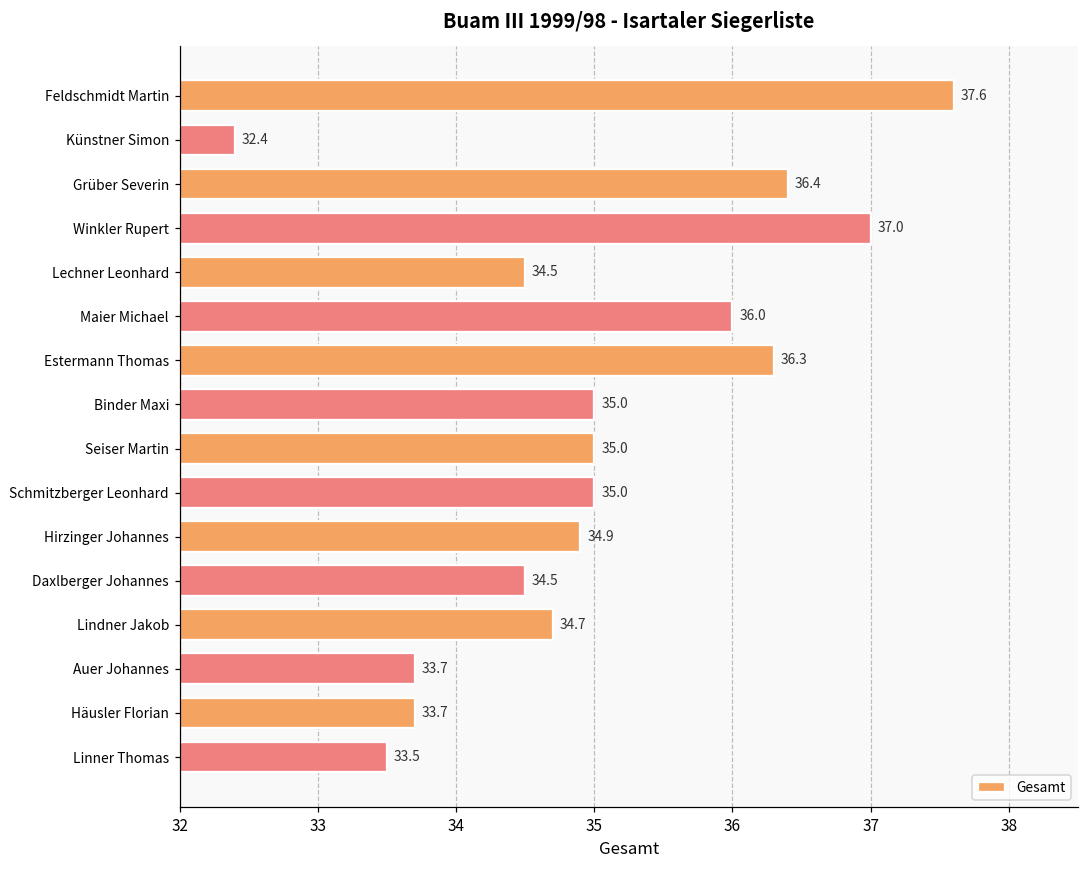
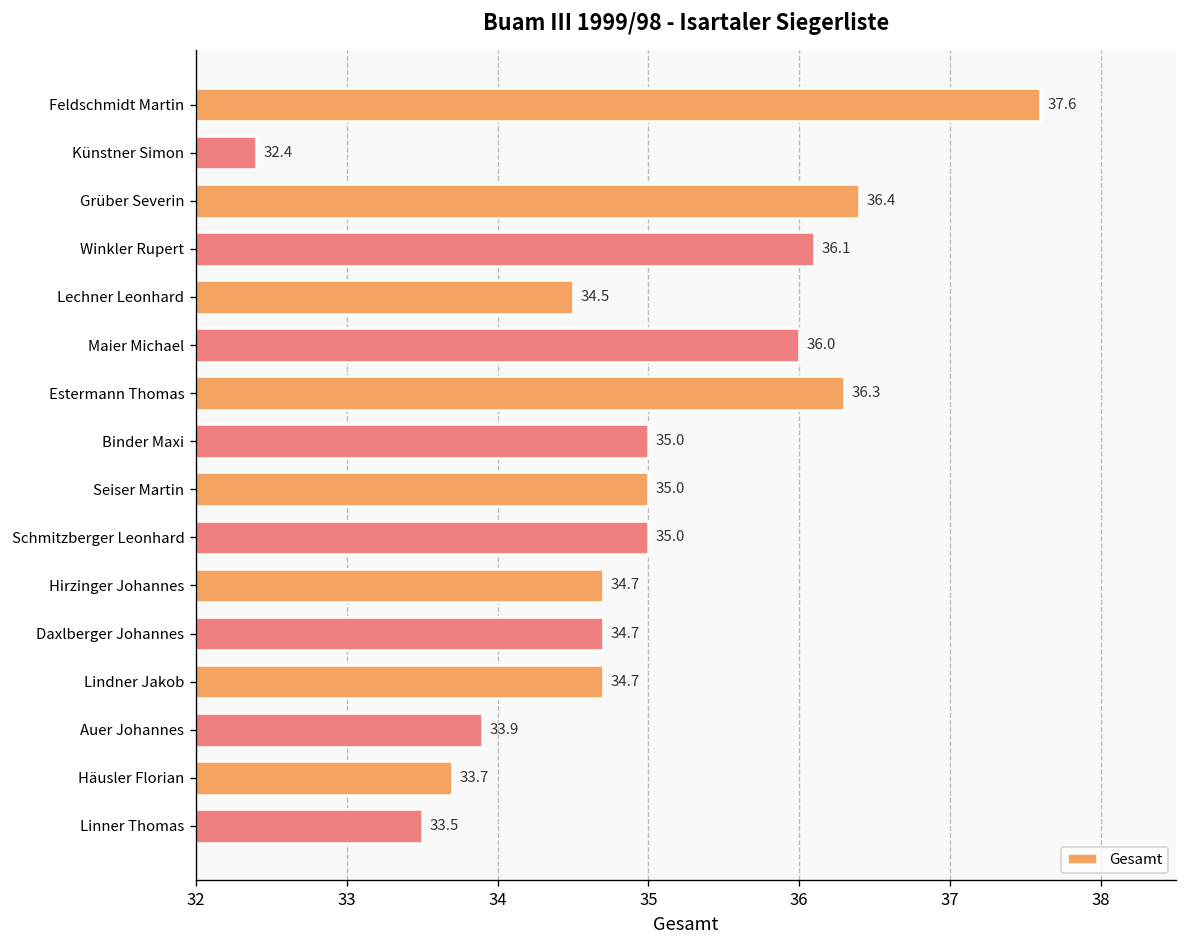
Winkler Rupert: 37.0 -> 36.1
Hirzinger Johannes: 34.9 -> 34.7
Daxlberger Johannes: 34.5 -> 34.7
Auer Johannes: 33.7 -> 33.9
